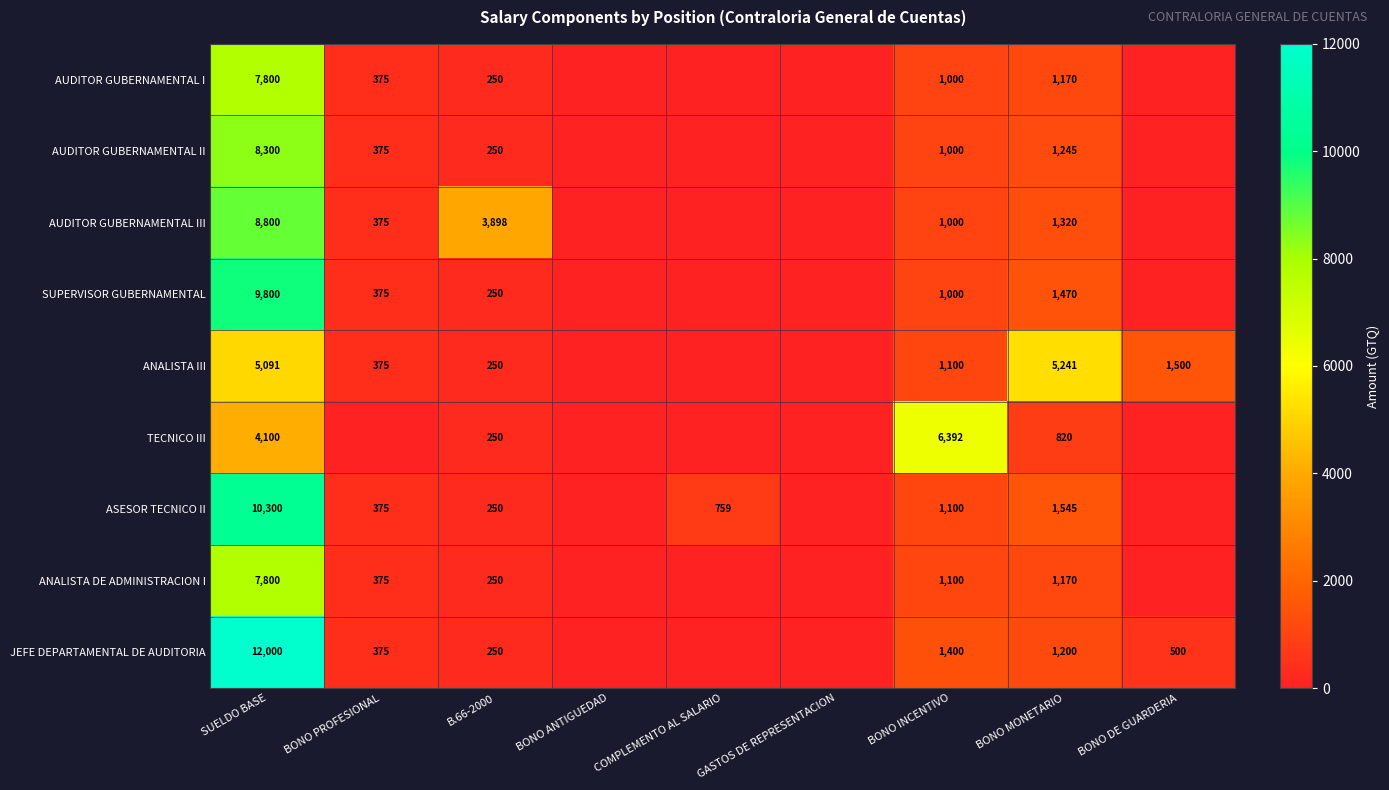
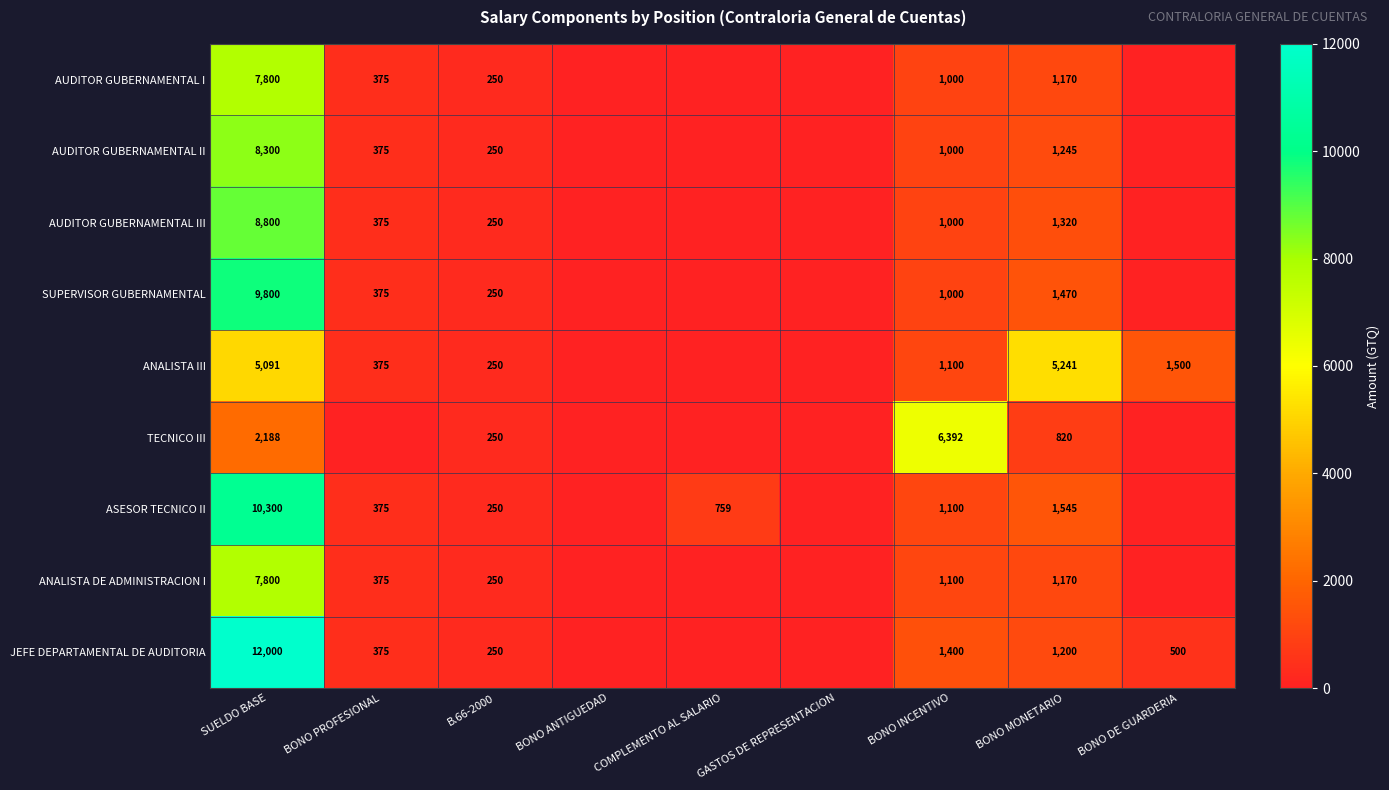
AUDITOR GUBERNAMENTAL III, B.66-2000: 3,898 -> 250
TECNICO III, SUELDO BASE: 4,100 -> 2,188
